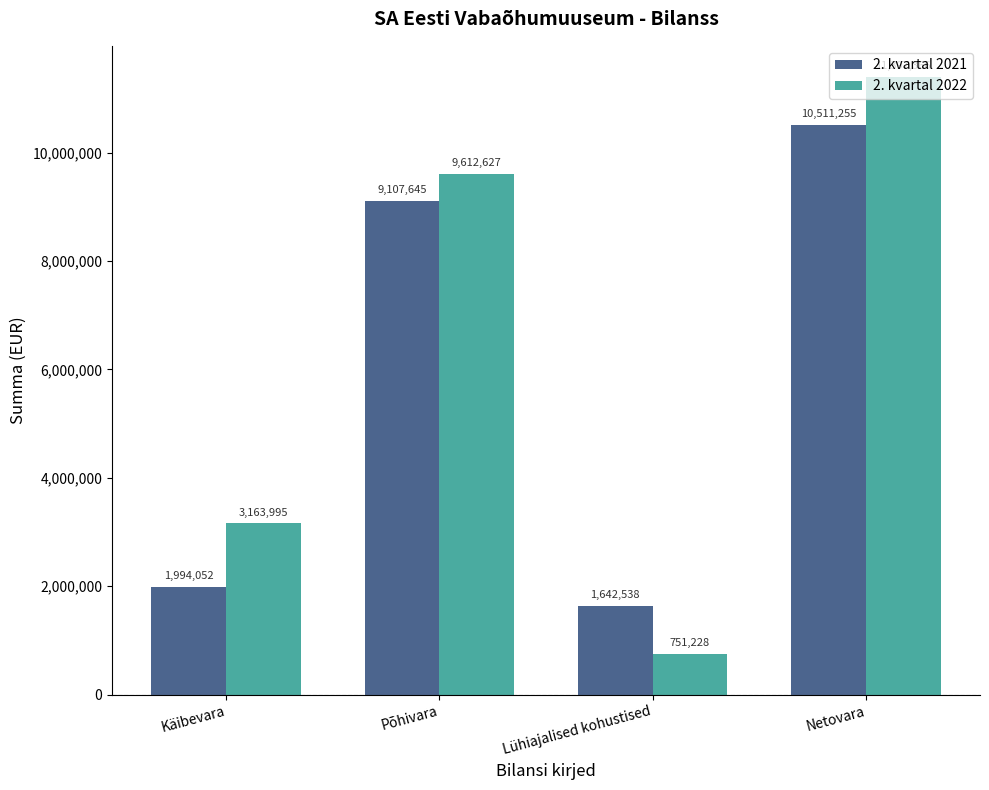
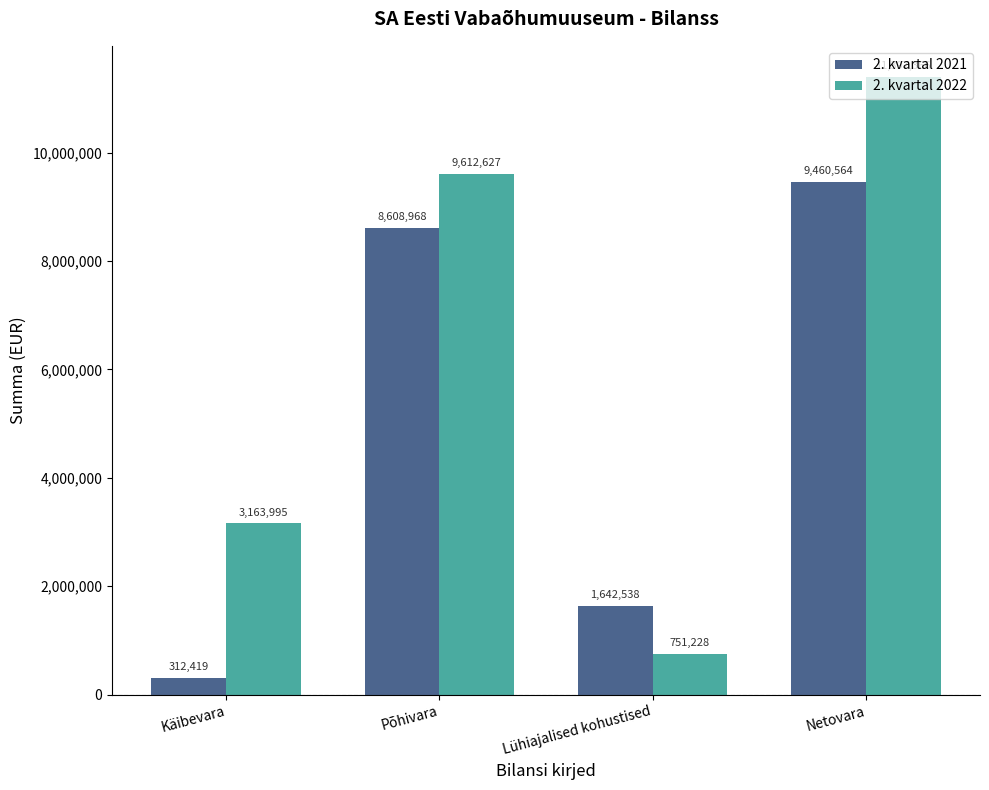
2. kvartal 2021, Käibevara: 1,994,052 -> 312,419
2. kvartal 2021, Põhivara: 9,107,645 -> 8,608,968
2. kvartal 2021, Netovara: 10,511,255 -> 9,460,564
